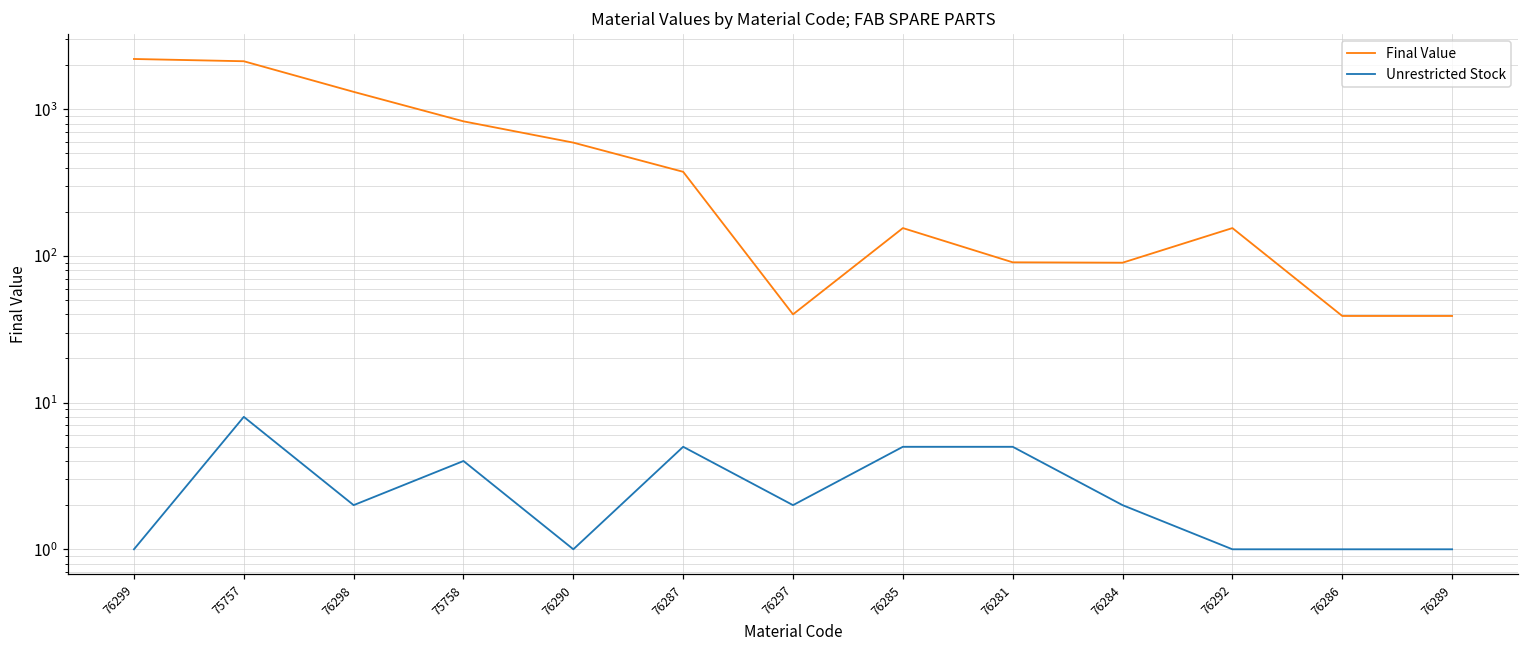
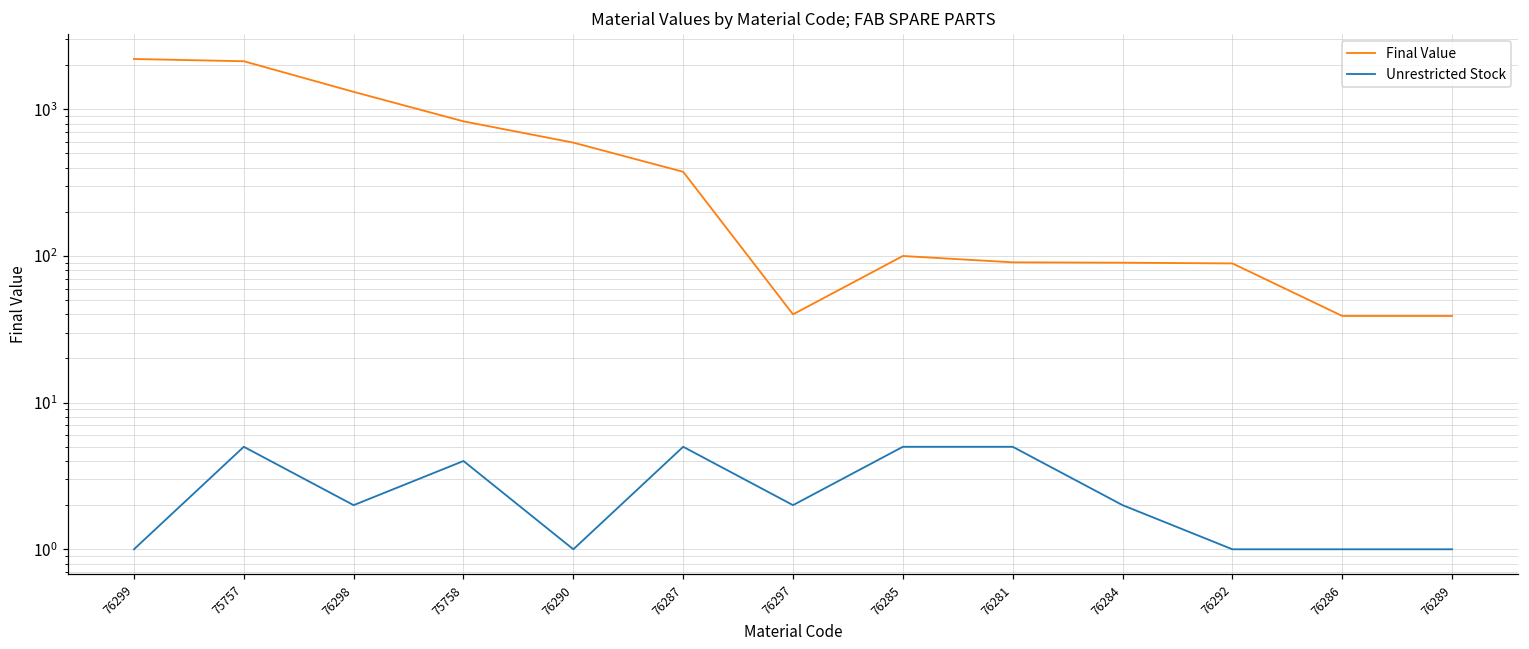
Unrestricted Stock, 75757: 8 -> 5
Final Value, 76285: 160 -> 100
Final Value, 76292: 160 -> 90
